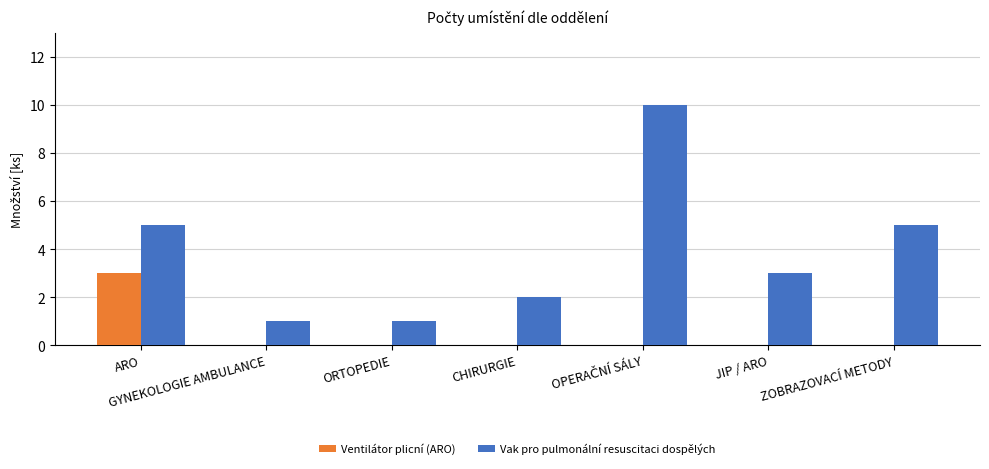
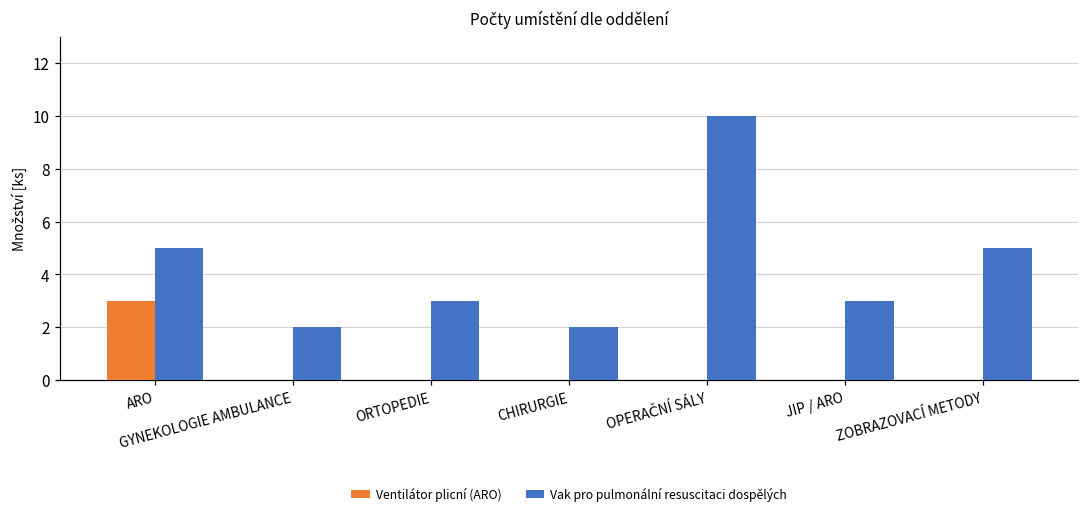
Vak pro pulmonální resuscitaci dospělých, GYNEKOLOGIE AMBULANCE: 1 -> 2
Vak pro pulmonální resuscitaci dospělých, ORTOPEDIE: 1 -> 3
